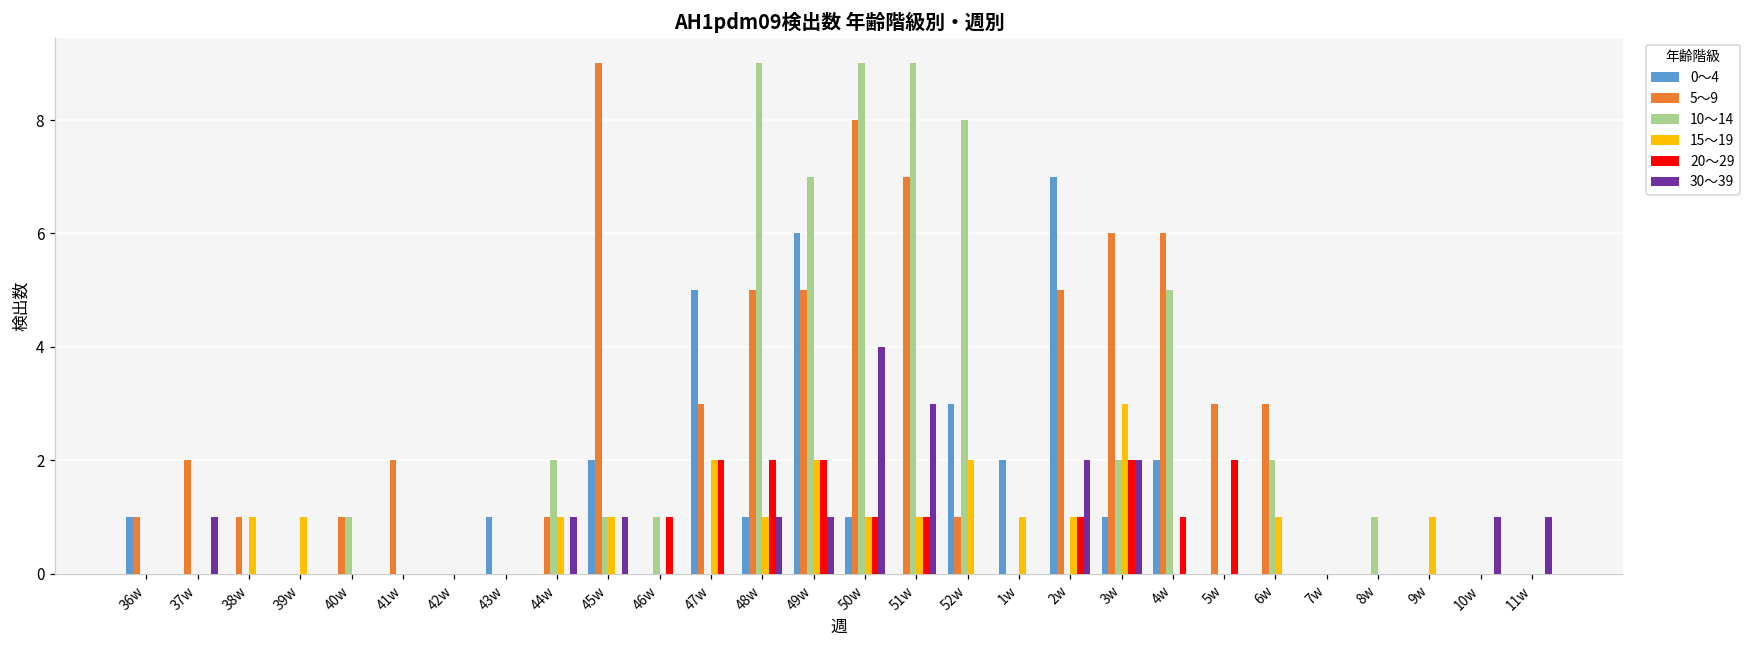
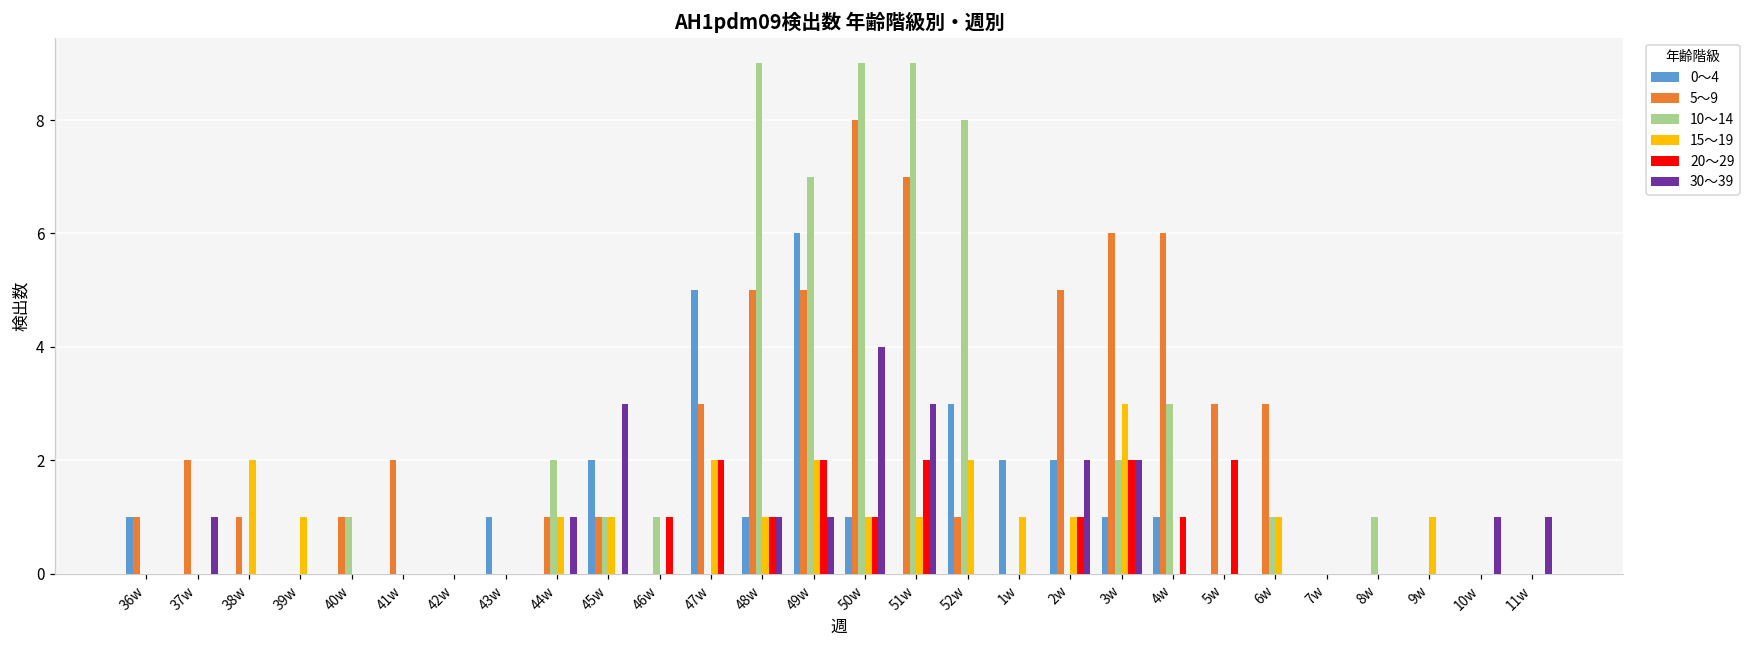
15～19, 38w: 1 -> 2
5～9, 45w: 9 -> 1
30～39, 45w: 1 -> 3
20～29, 48w: 2 -> 1
20～29, 51w: 1 -> 2
0～4, 2w: 7 -> 2
0～4, 4w: 2 -> 1
10～14, 4w: 5 -> 3
10～14, 6w: 2 -> 1
